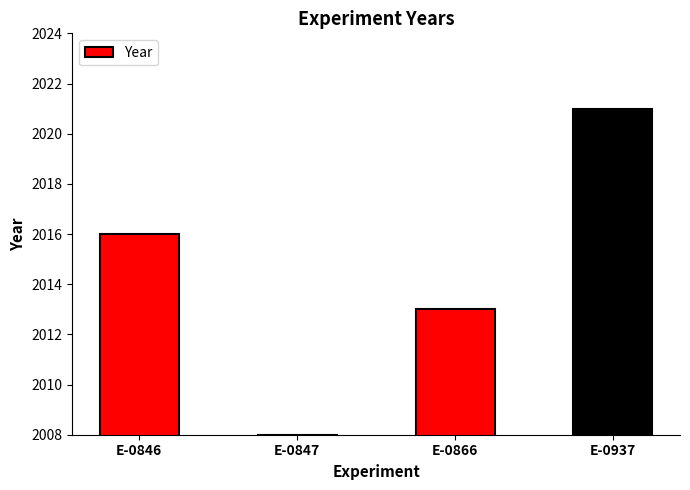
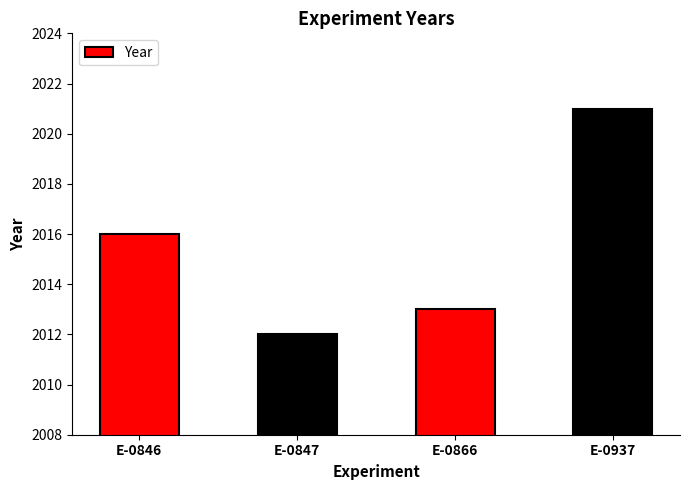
E-0847: 2008 -> 2012
